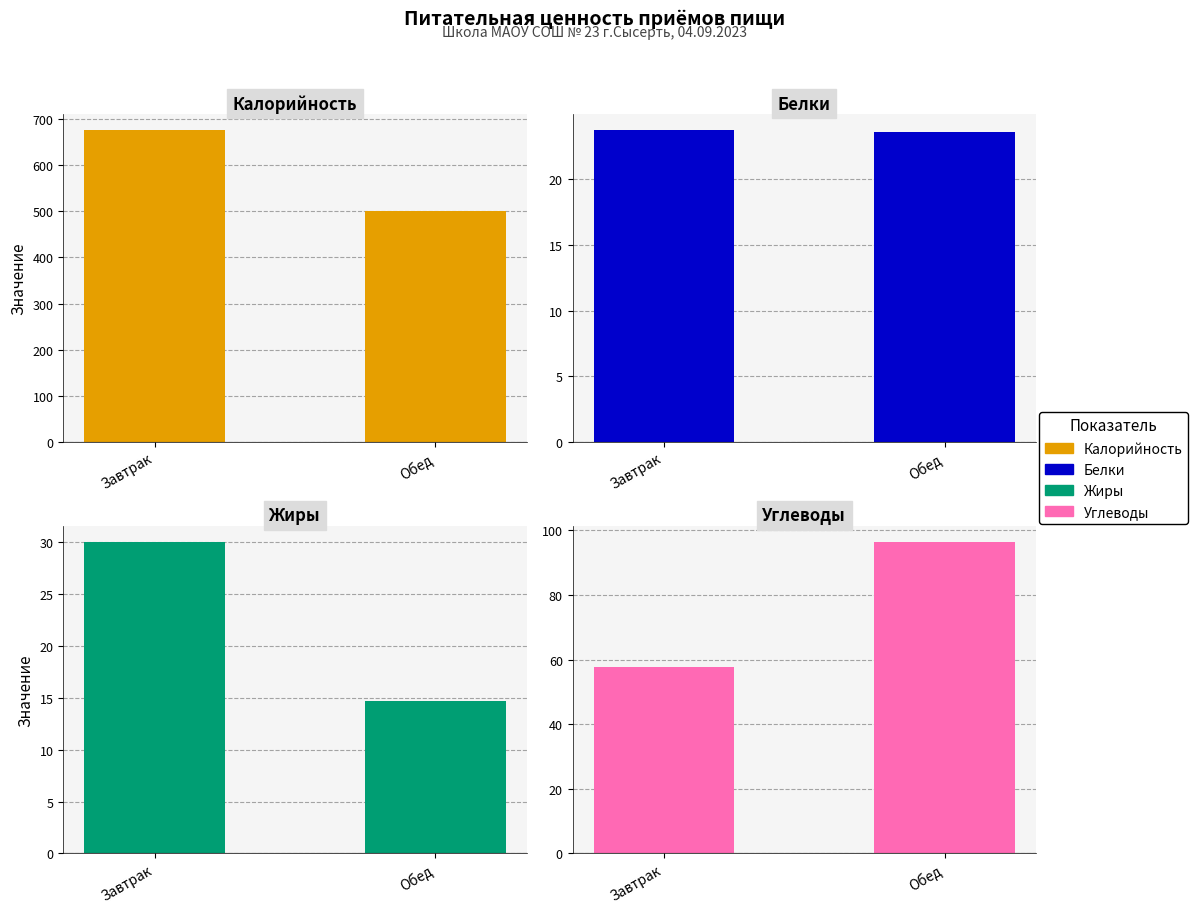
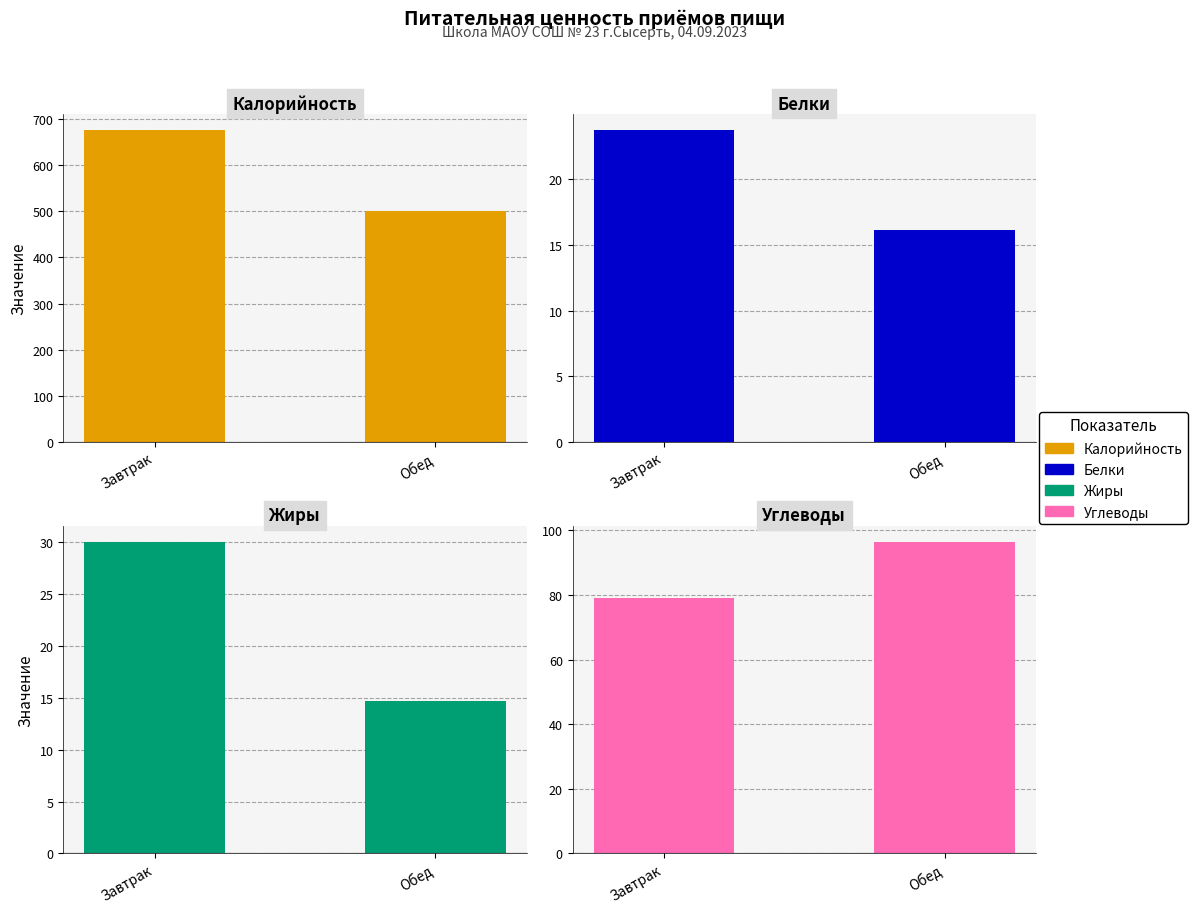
Белки, Обед: 23.6 -> 16.1
Углеводы, Завтрак: 58 -> 79
